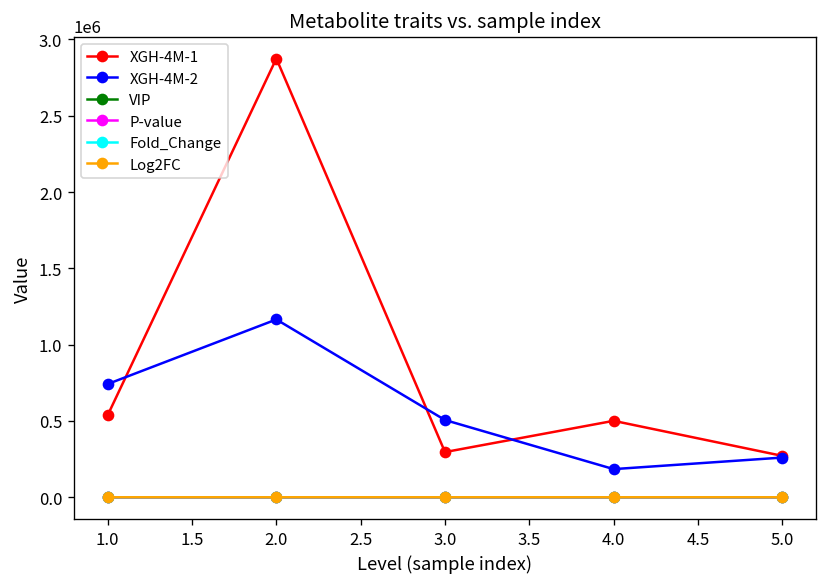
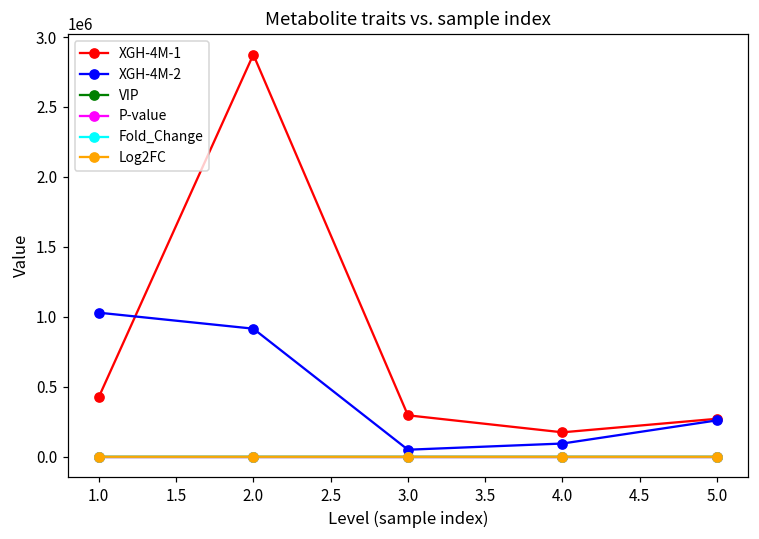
XGH-4M-1, 1.0: 540000 -> 430000
XGH-4M-2, 1.0: 740000 -> 1030000
XGH-4M-2, 2.0: 1170000 -> 920000
XGH-4M-2, 3.0: 510000 -> 50000
XGH-4M-1, 4.0: 500000 -> 170000
XGH-4M-2, 4.0: 180000 -> 90000
